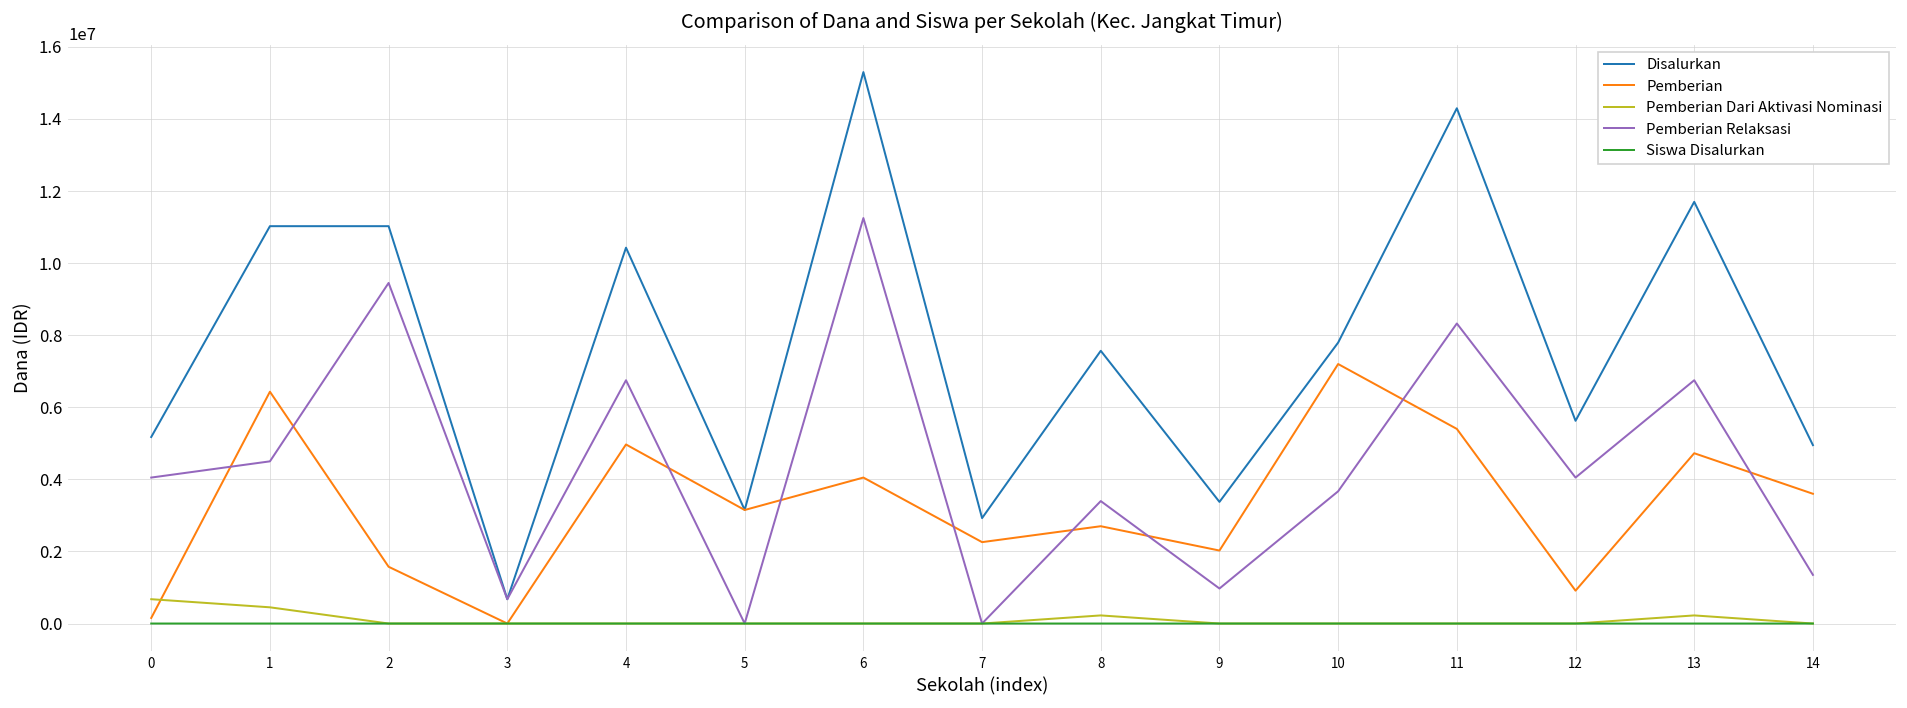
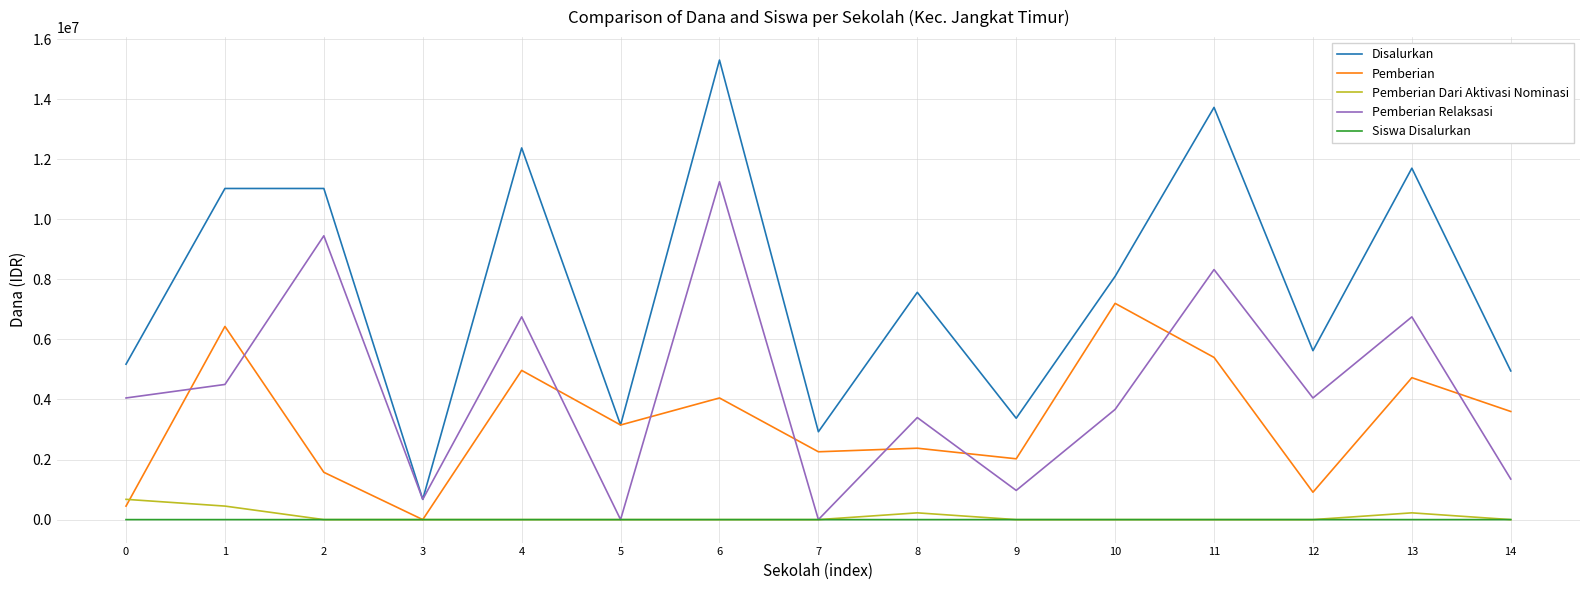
Pemberian, 0: 200000 -> 500000
Disalurkan, 4: 10400000 -> 12400000
Pemberian, 8: 2700000 -> 2400000
Disalurkan, 10: 7800000 -> 8100000
Disalurkan, 11: 14300000 -> 13700000
